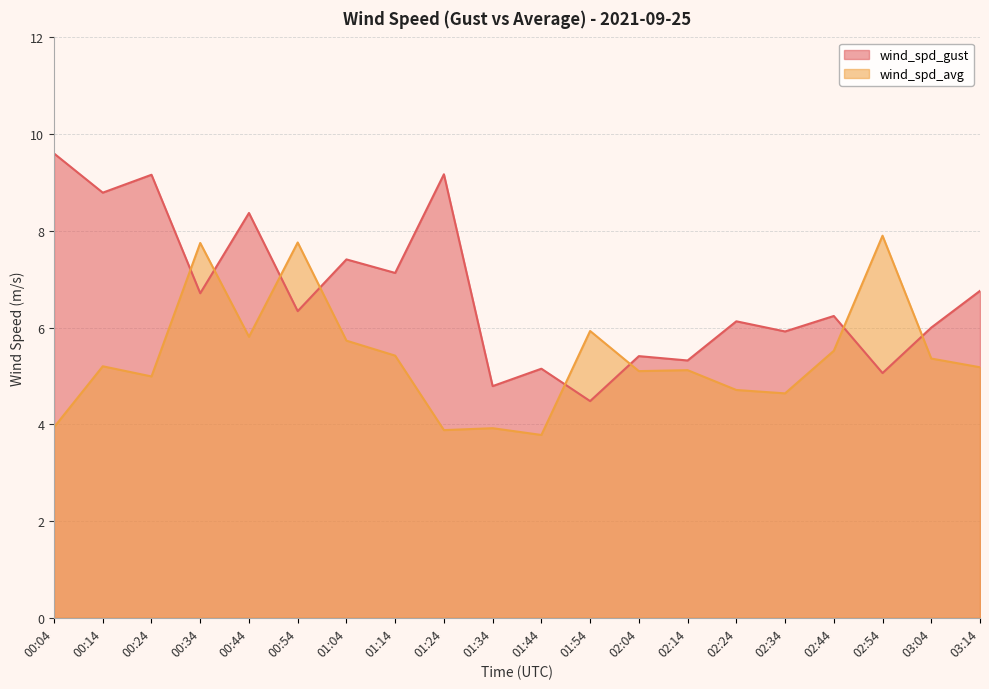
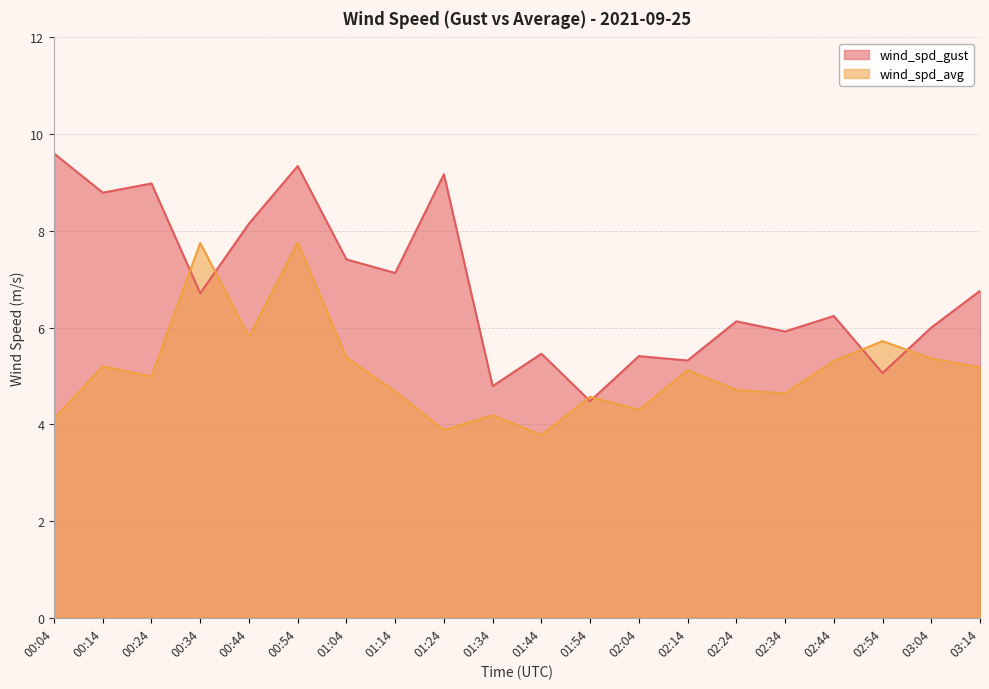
wind_spd_avg, 00:04: 3.9 -> 4.1
wind_spd_gust, 00:24: 9.2 -> 9.0
wind_spd_gust, 00:44: 8.4 -> 8.2
wind_spd_gust, 00:54: 6.3 -> 9.3
wind_spd_avg, 01:04: 5.7 -> 5.4
wind_spd_avg, 01:14: 5.4 -> 4.7
wind_spd_avg, 01:34: 3.9 -> 4.2
wind_spd_gust, 01:44: 5.2 -> 5.5
wind_spd_avg, 01:54: 5.9 -> 4.6
wind_spd_avg, 02:04: 5.1 -> 4.3
wind_spd_avg, 02:44: 5.5 -> 5.3
wind_spd_avg, 02:54: 7.9 -> 5.7
